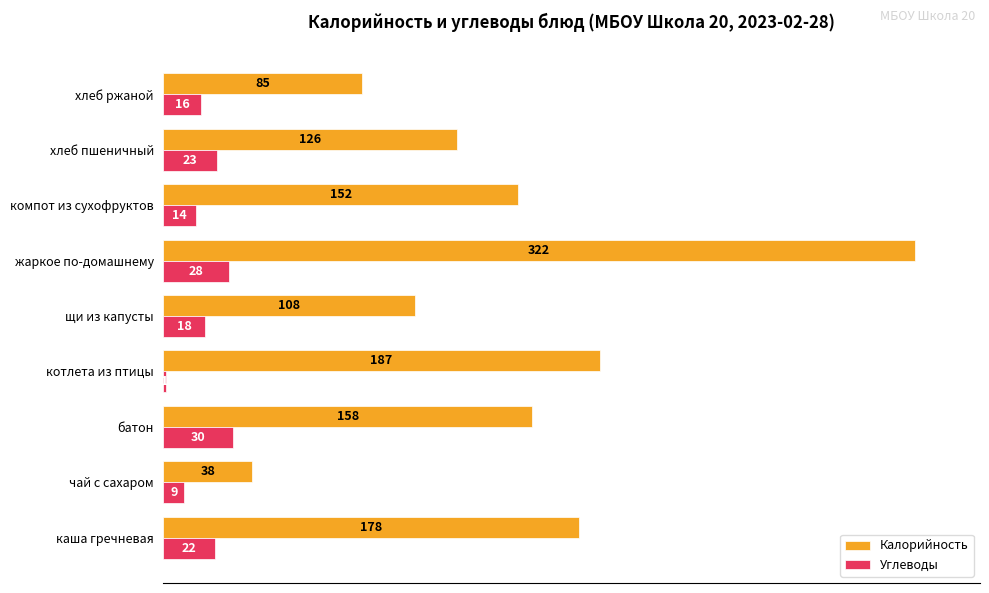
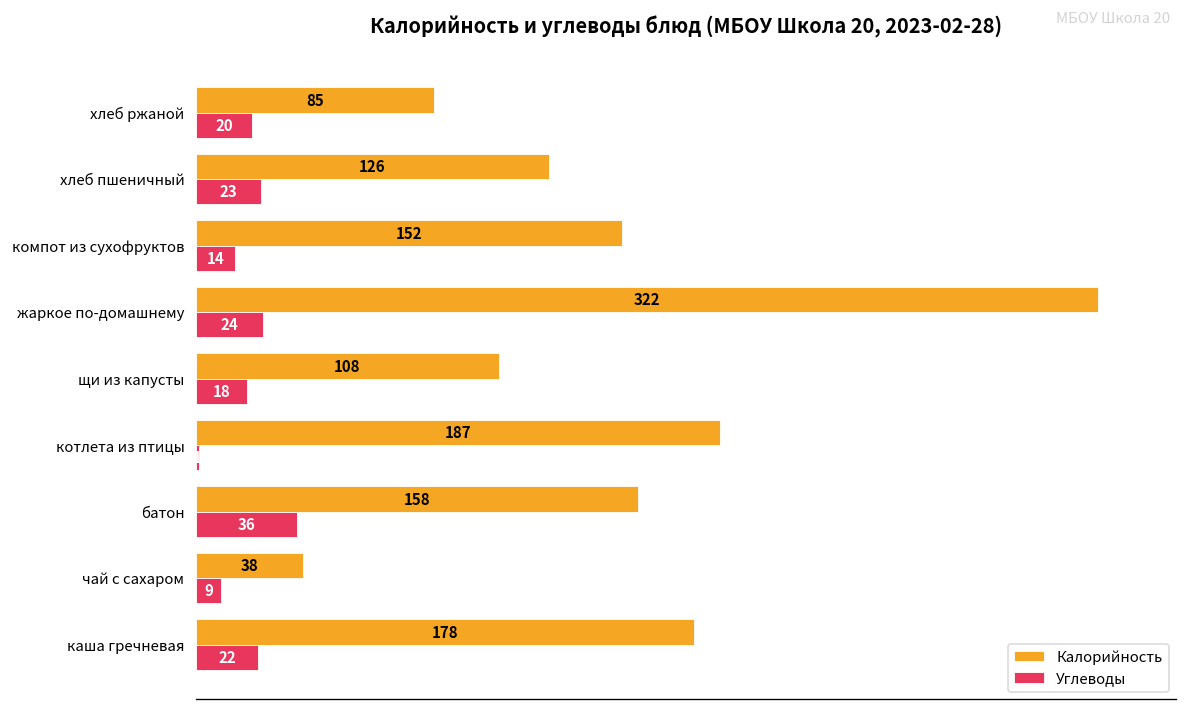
Углеводы, хлеб ржаной: 16 -> 20
Углеводы, жаркое по-домашнему: 28 -> 24
Углеводы, батон: 30 -> 36
